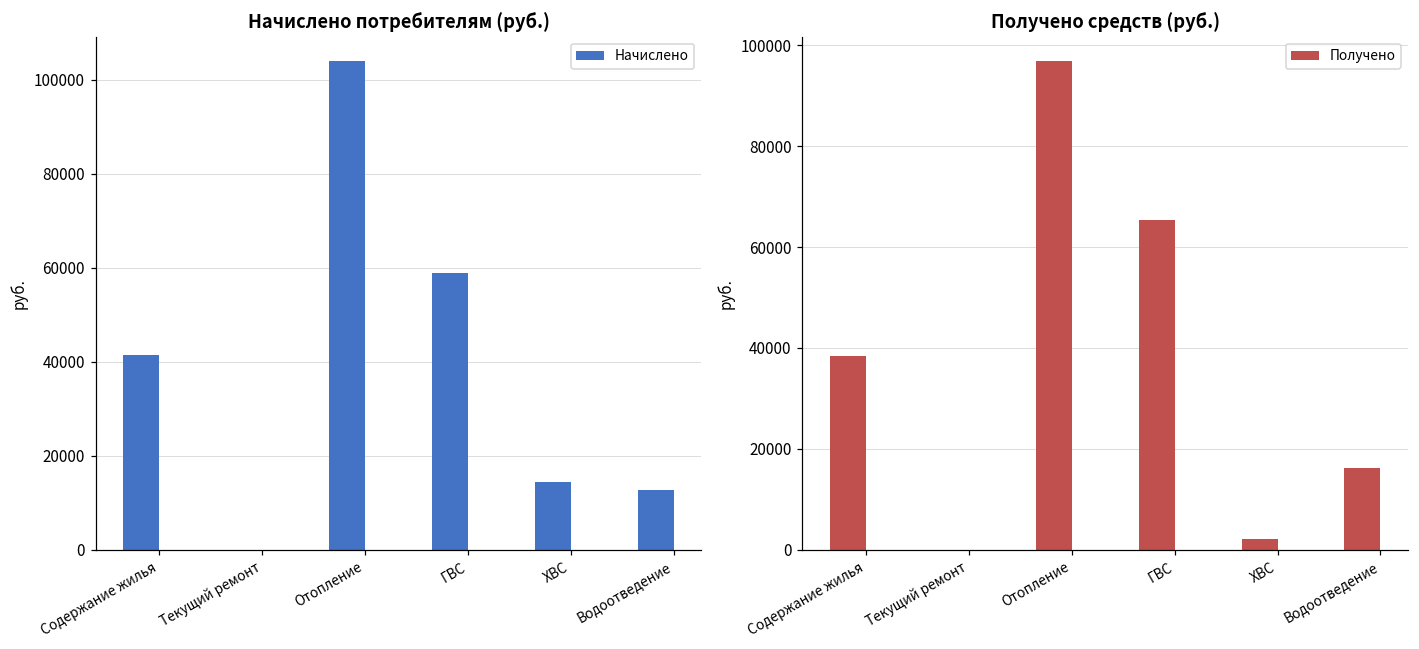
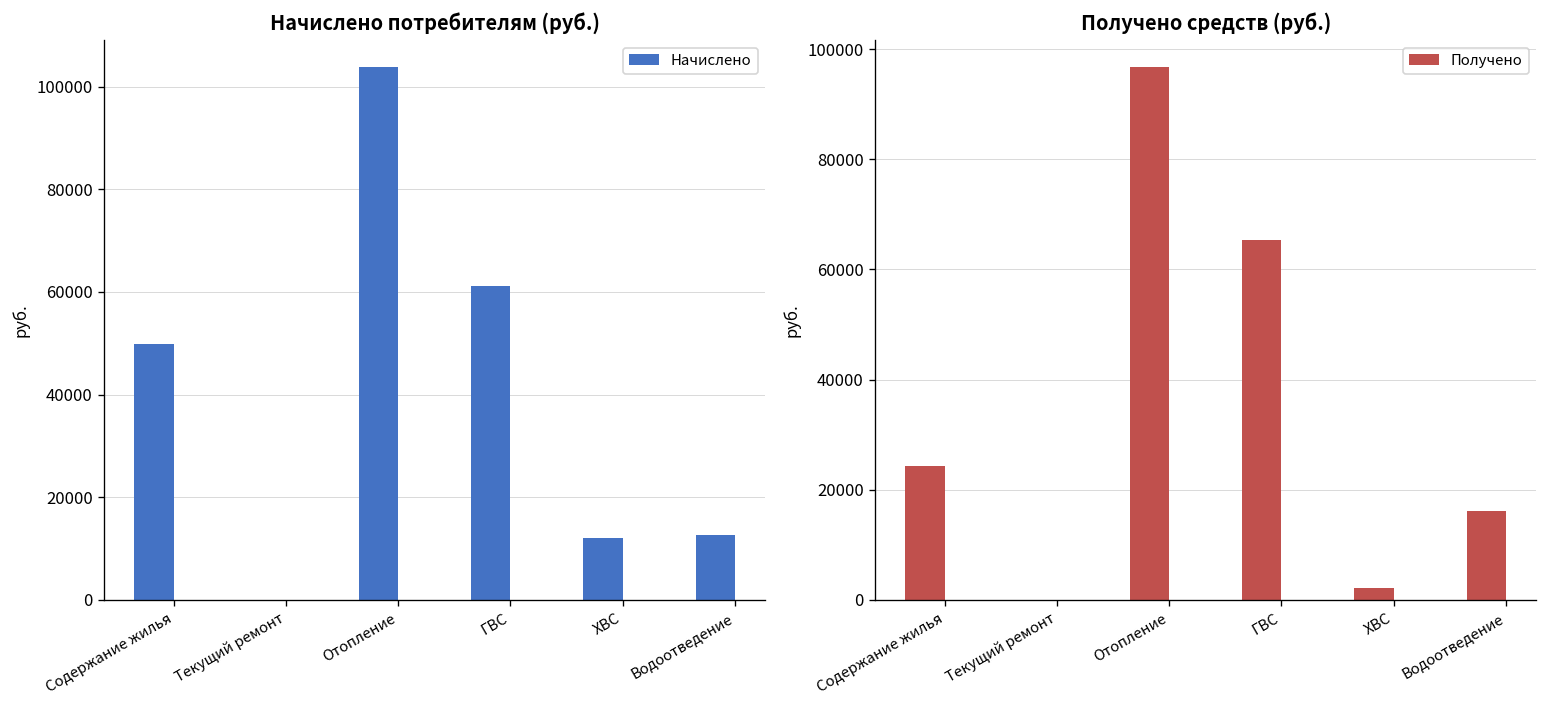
Начислено потребителям (руб.), Содержание жилья: 41000 -> 50000
Начислено потребителям (руб.), ГВС: 59000 -> 61000
Начислено потребителям (руб.), ХВС: 14000 -> 12000
Получено средств (руб.), Содержание жилья: 38000 -> 24000
